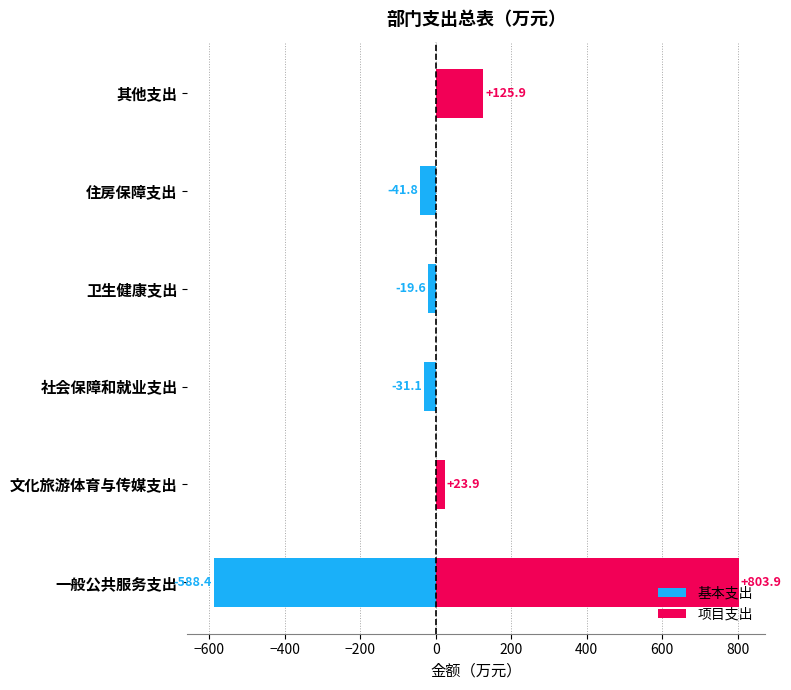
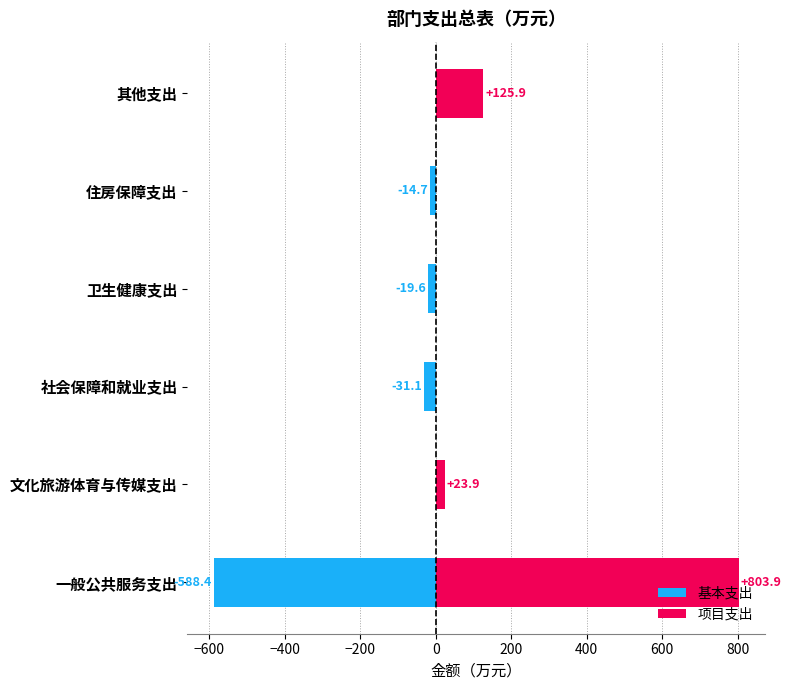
基本支出, 住房保障支出: -41.8 -> -14.7
